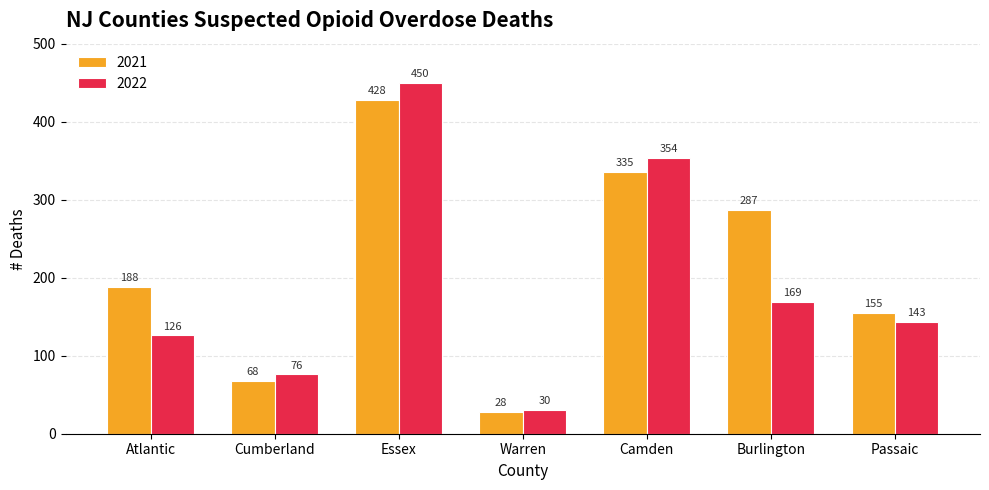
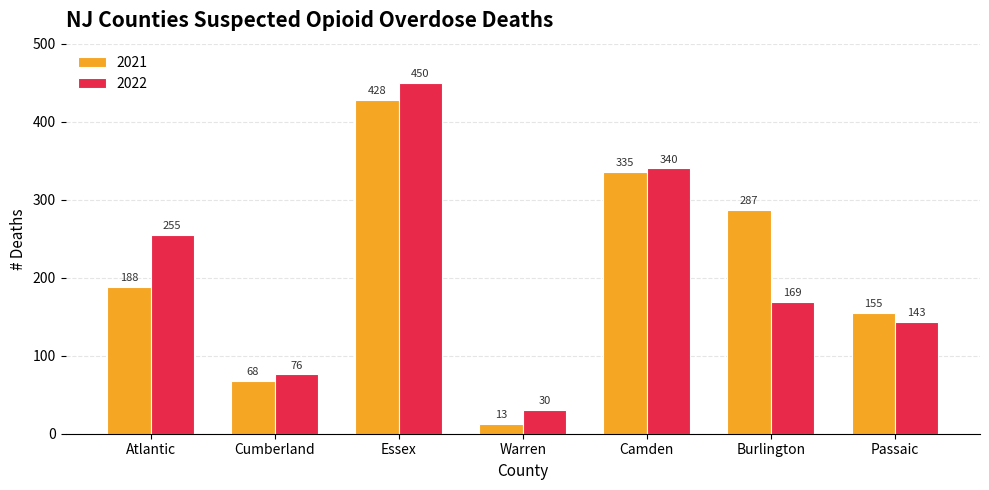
2022, Atlantic: 126 -> 255
2021, Warren: 28 -> 13
2022, Camden: 354 -> 340
